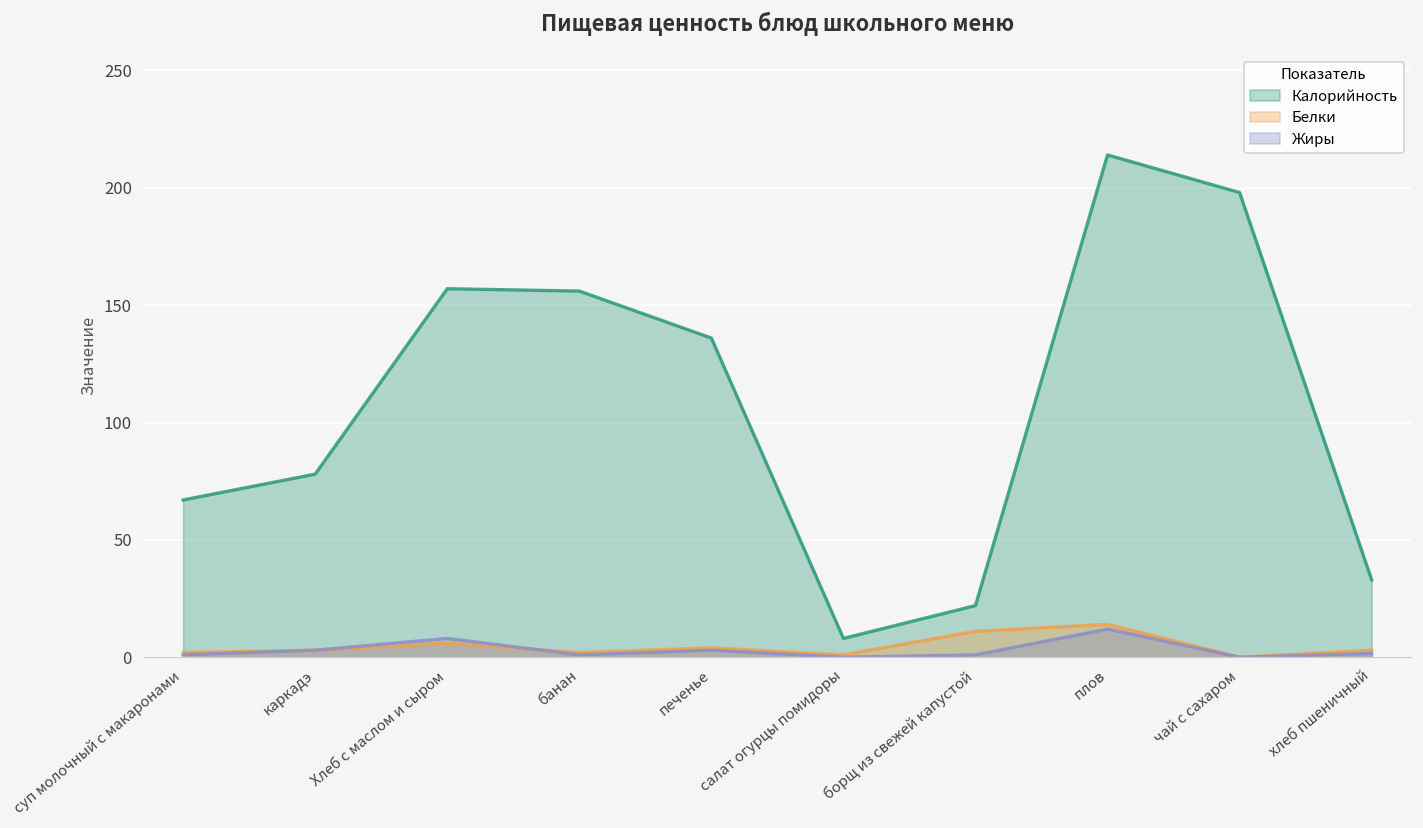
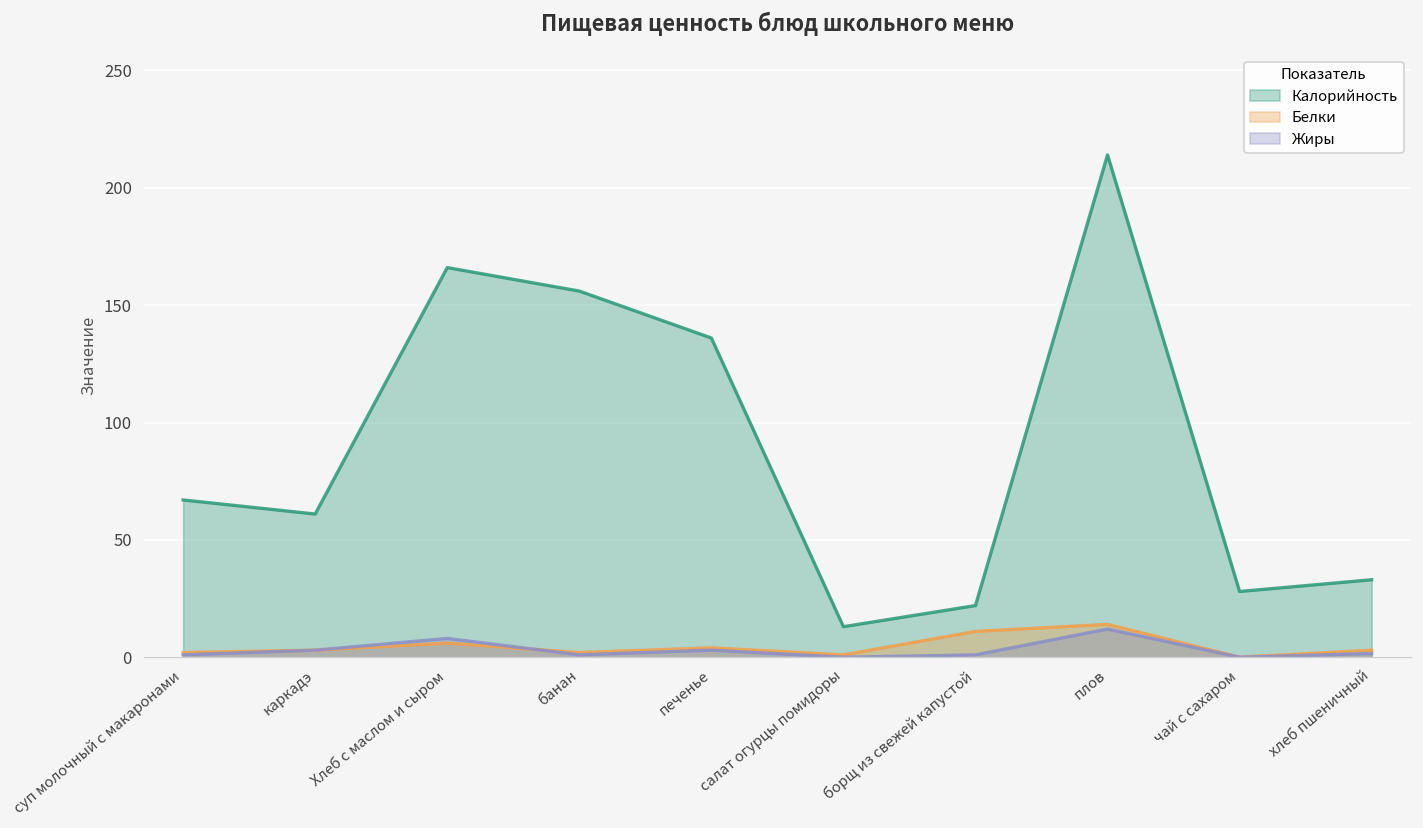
Калорийность, каркадэ: 78 -> 61
Калорийность, Хлеб с маслом и сыром: 157 -> 166
Калорийность, салат огурцы помидоры: 8 -> 13
Калорийность, чай с сахаром: 198 -> 28
